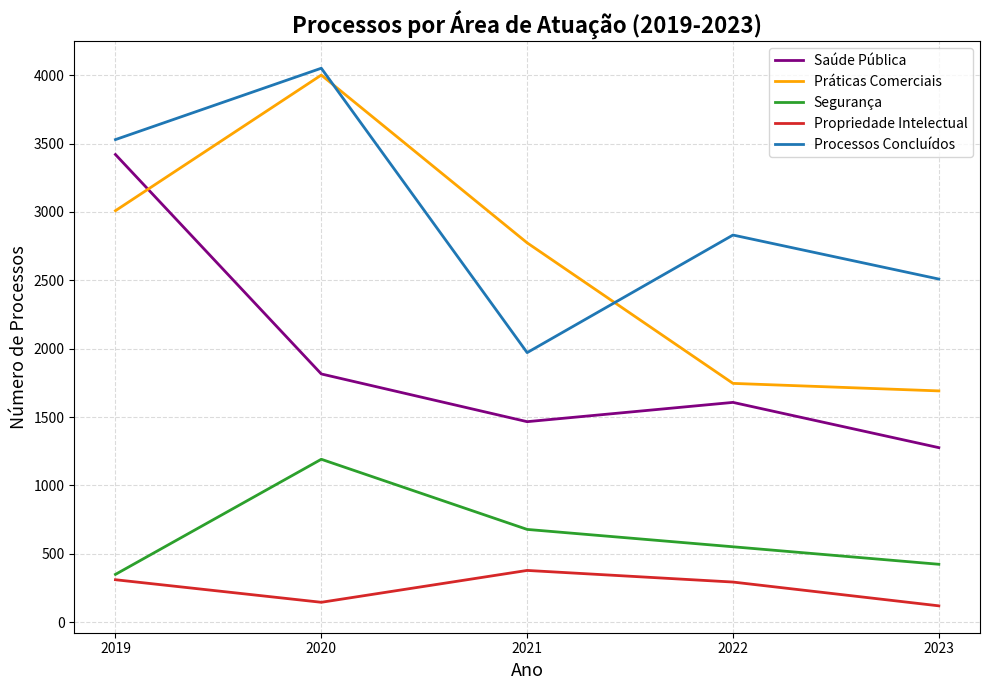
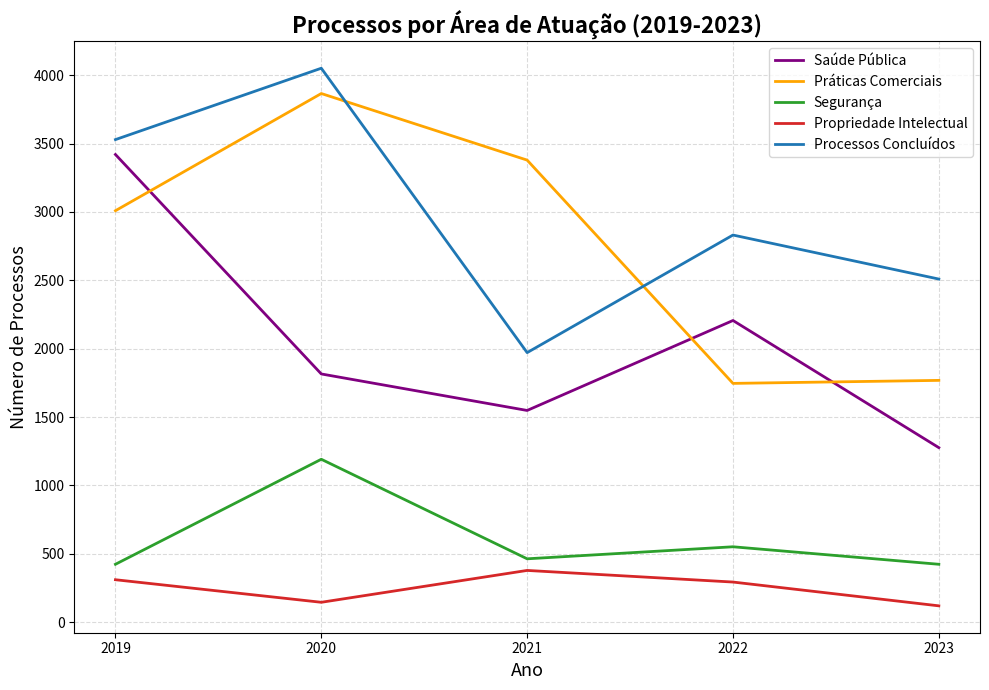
Segurança, 2019: 350 -> 420
Práticas Comerciais, 2020: 4000 -> 3870
Saúde Pública, 2021: 1470 -> 1550
Práticas Comerciais, 2021: 2770 -> 3380
Segurança, 2021: 680 -> 460
Saúde Pública, 2022: 1610 -> 2210
Práticas Comerciais, 2023: 1690 -> 1770
